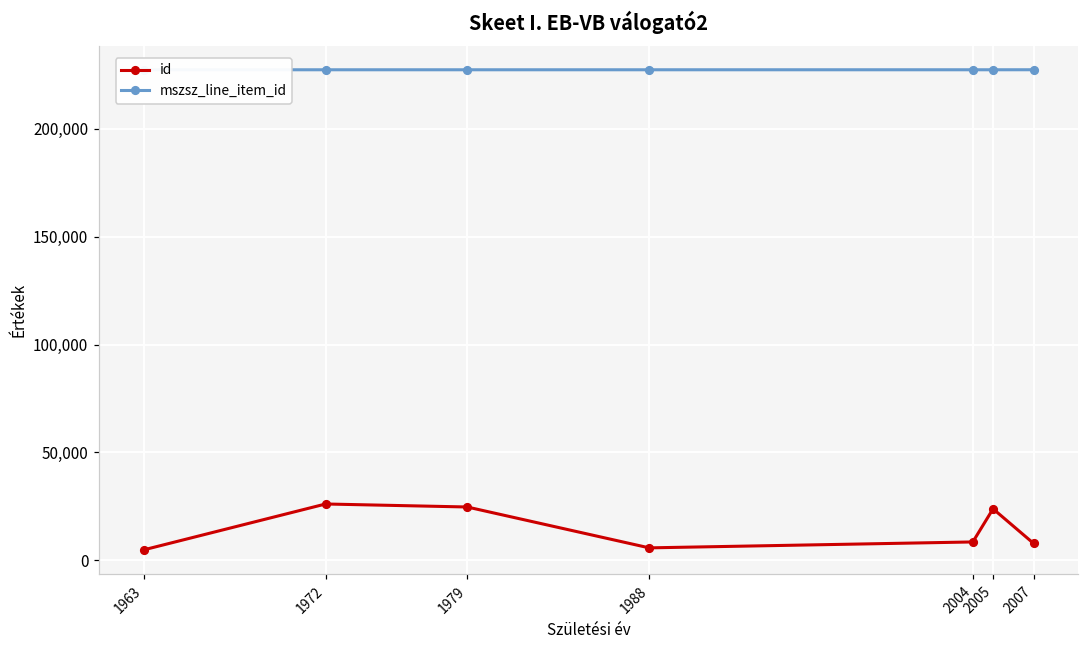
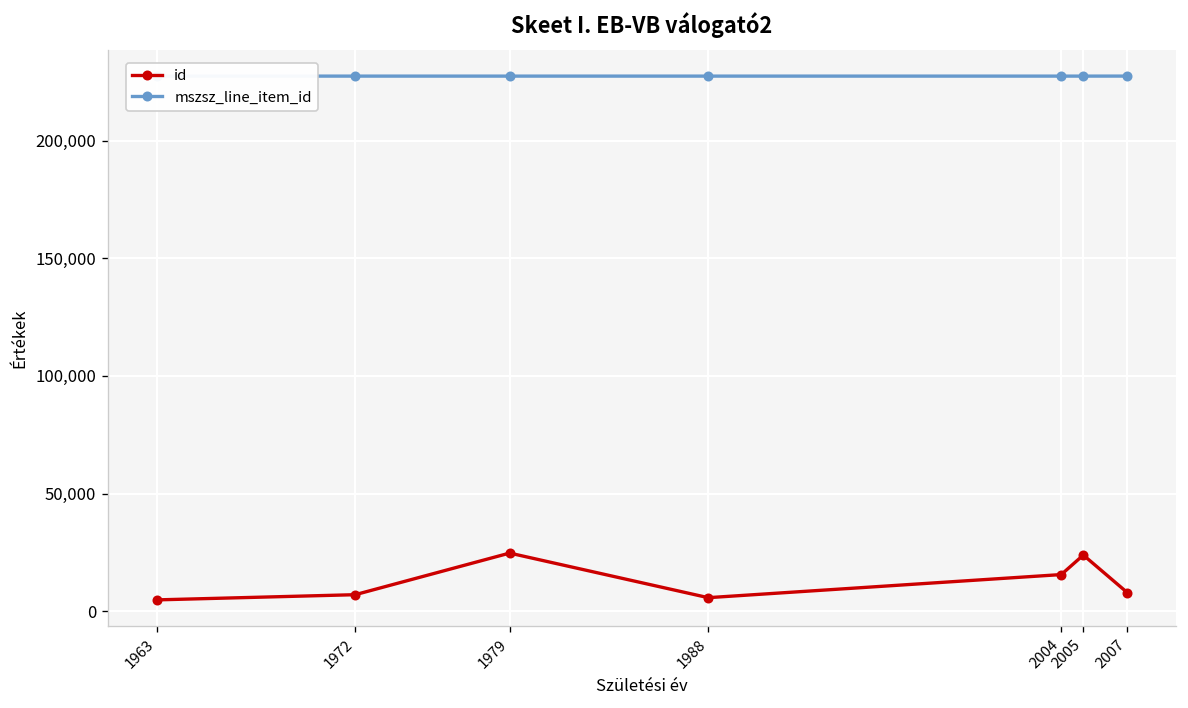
id, 1972: 26,000 -> 7,000
id, 2004: 8,000 -> 16,000
